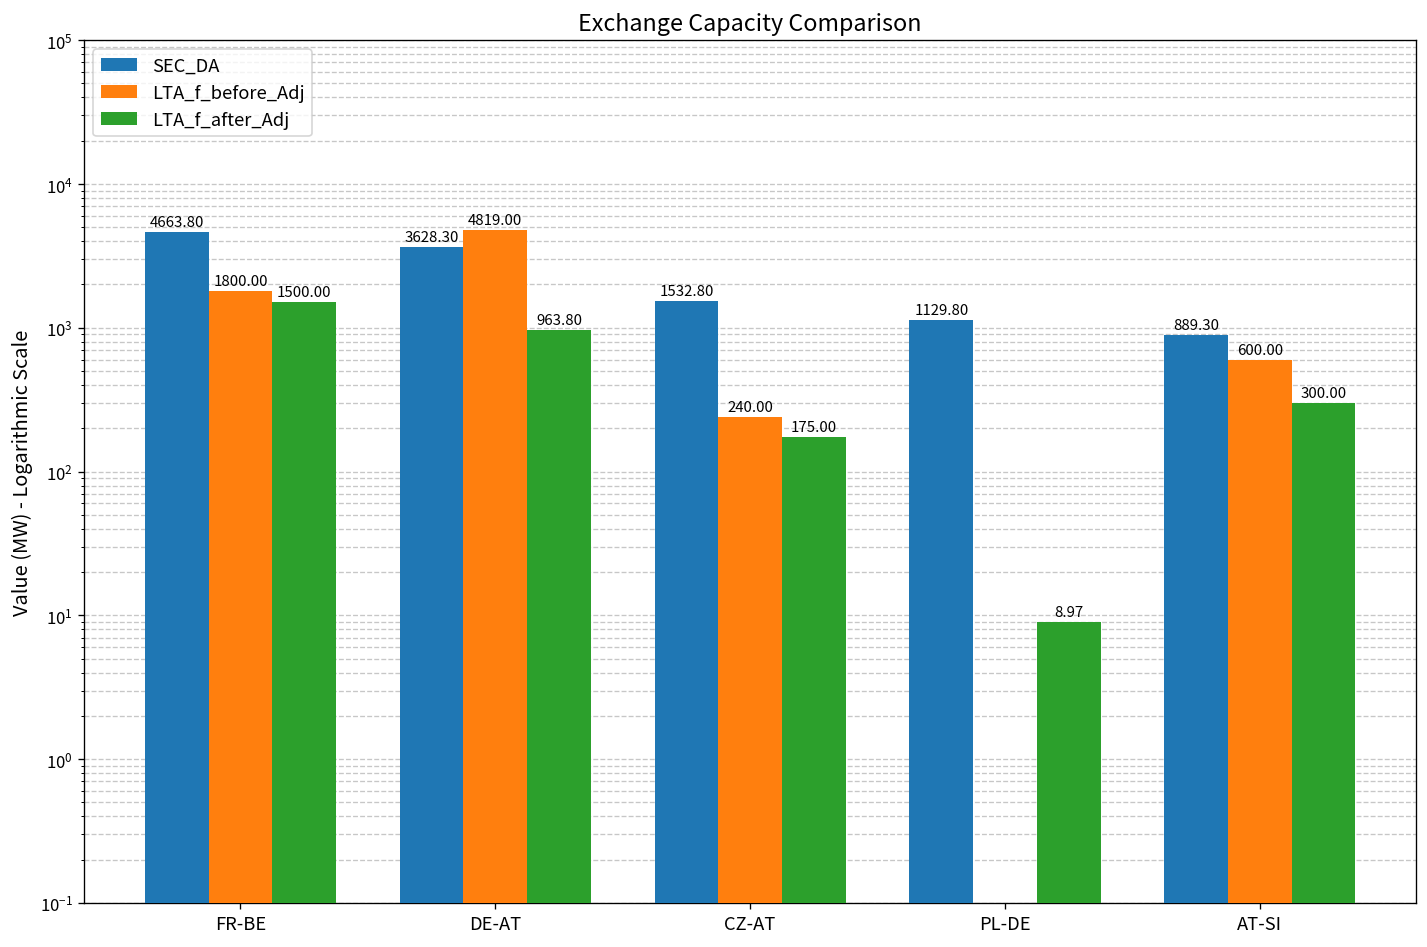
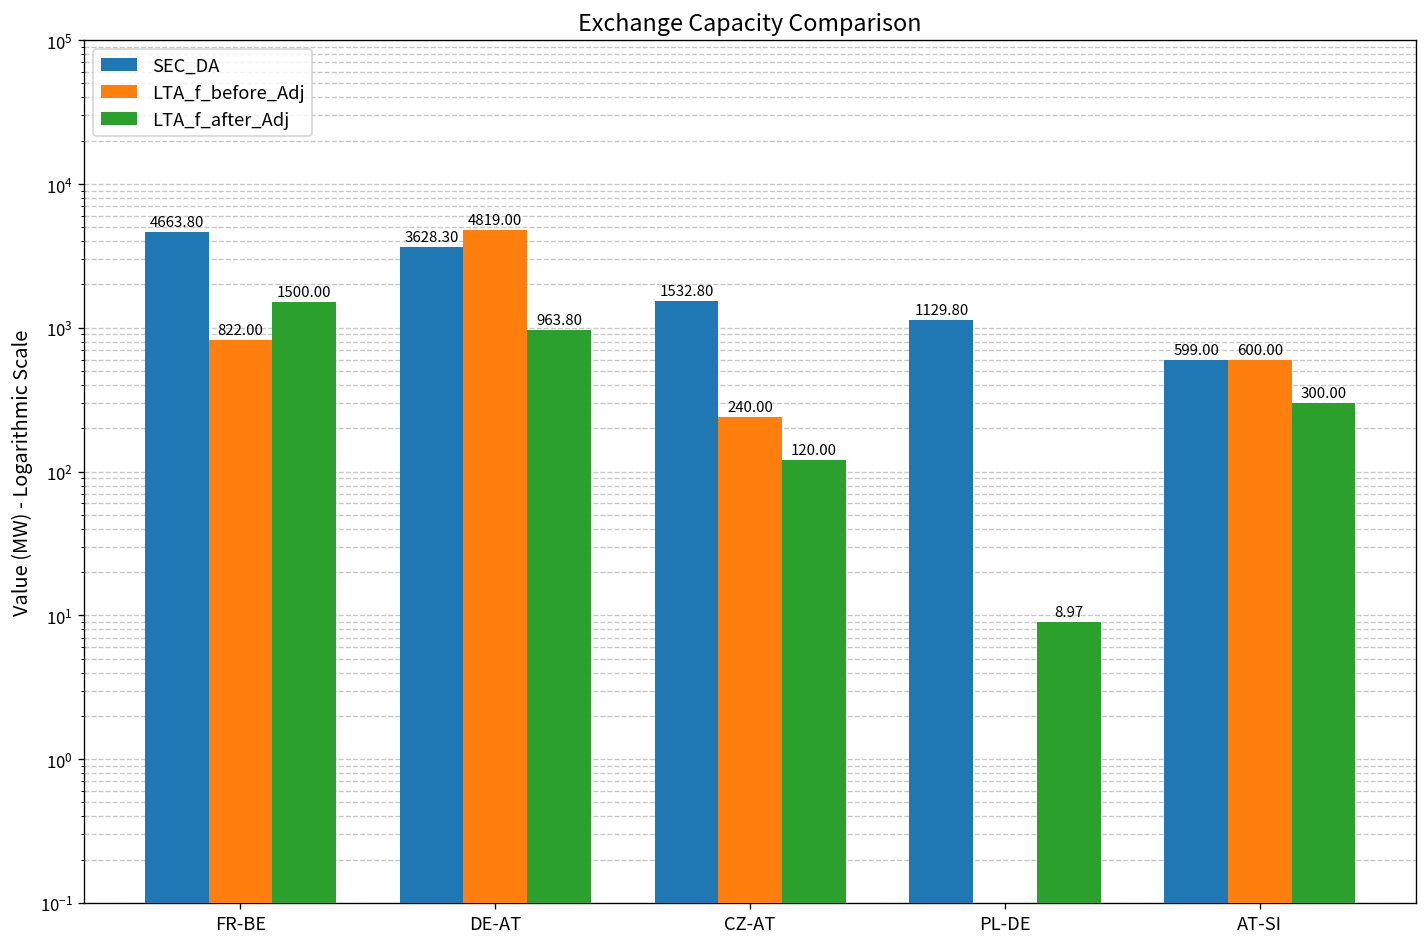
LTA_f_before_Adj, FR-BE: 1800.00 -> 822.00
LTA_f_after_Adj, CZ-AT: 175.00 -> 120.00
SEC_DA, AT-SI: 889.30 -> 599.00
